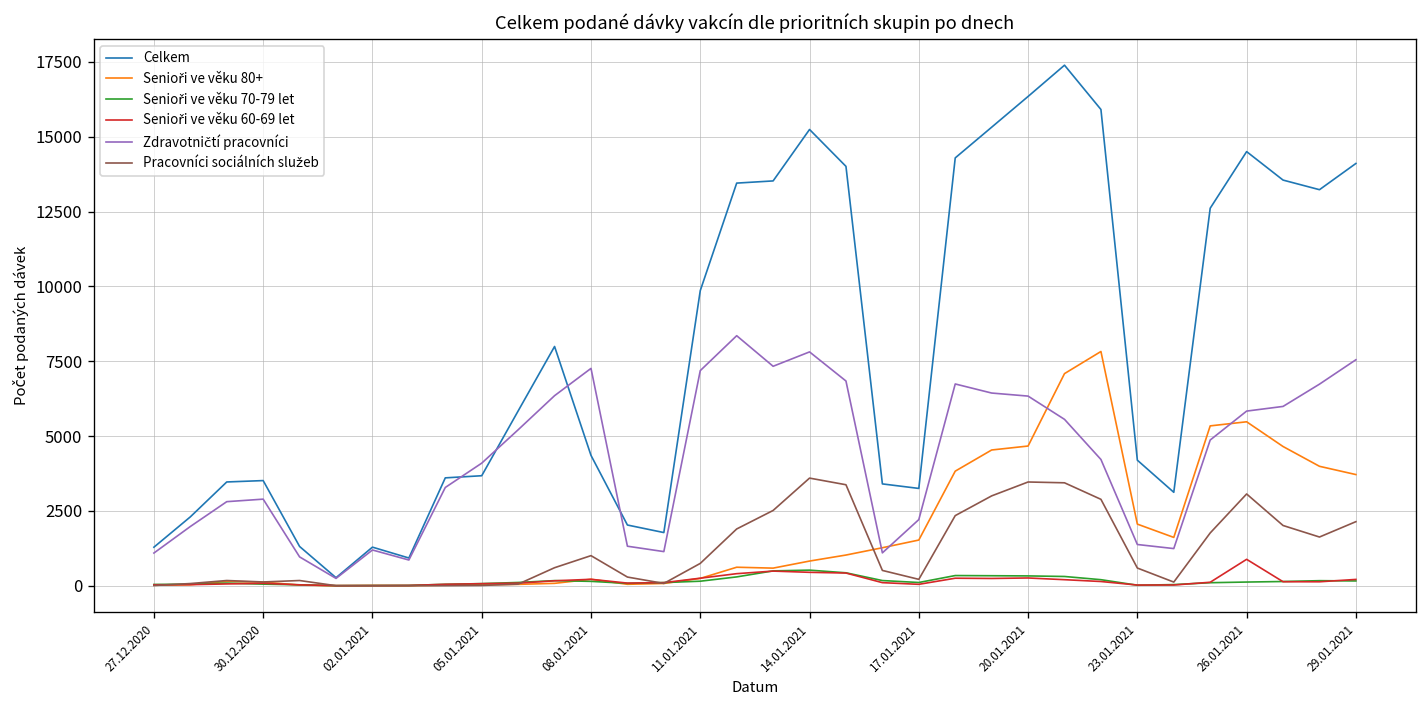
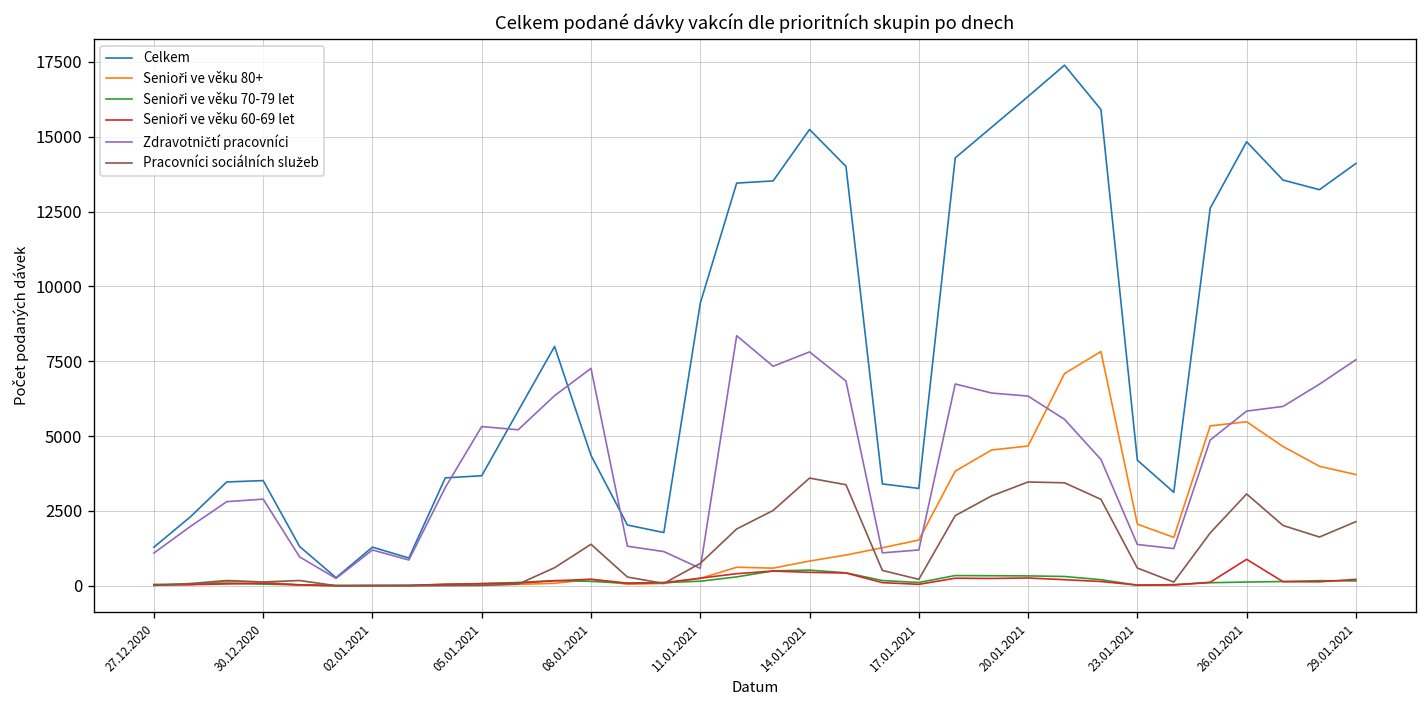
Zdravotničtí pracovníci, 05.01.2021: 4100 -> 5300
Pracovníci sociálních služeb, 08.01.2021: 1000 -> 1400
Celkem, 11.01.2021: 9900 -> 9400
Zdravotničtí pracovníci, 11.01.2021: 7200 -> 600
Zdravotničtí pracovníci, 17.01.2021: 2200 -> 1200
Celkem, 26.01.2021: 14500 -> 14800
